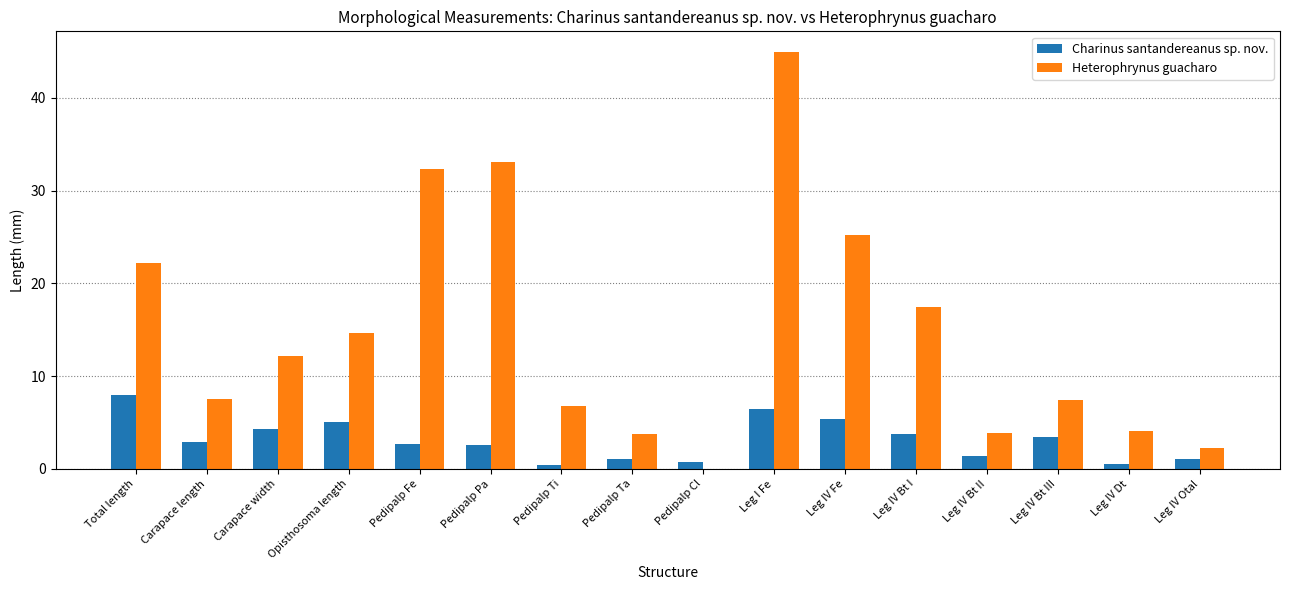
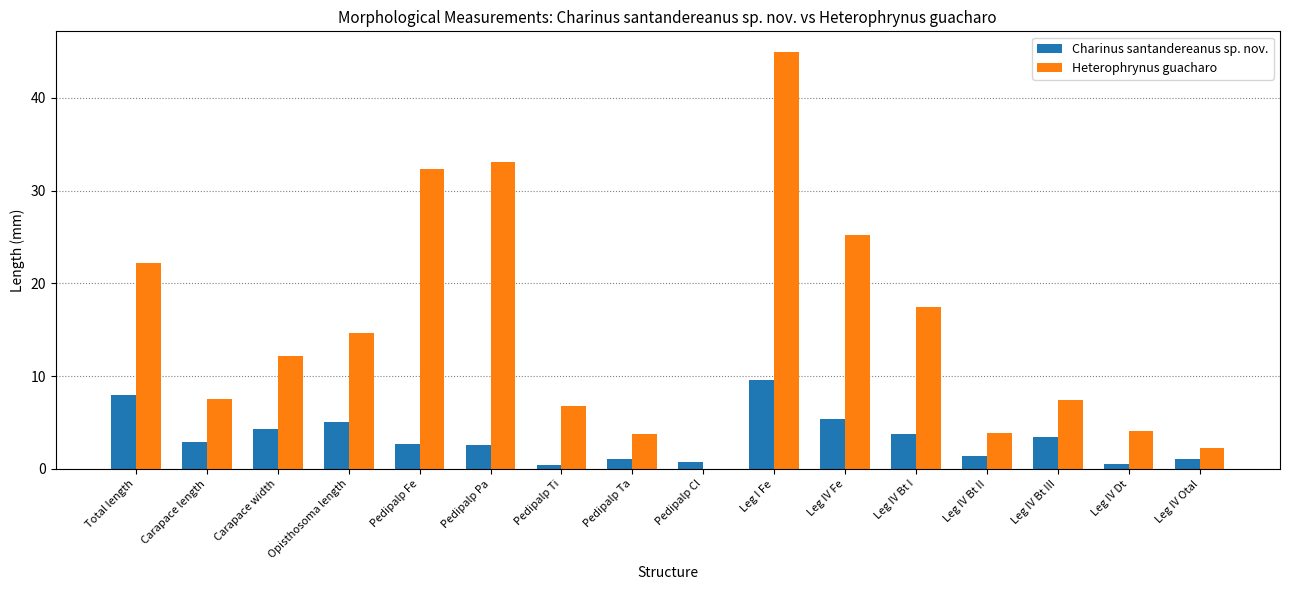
Charinus santandereanus sp. nov., Leg I Fe: 6 -> 10
